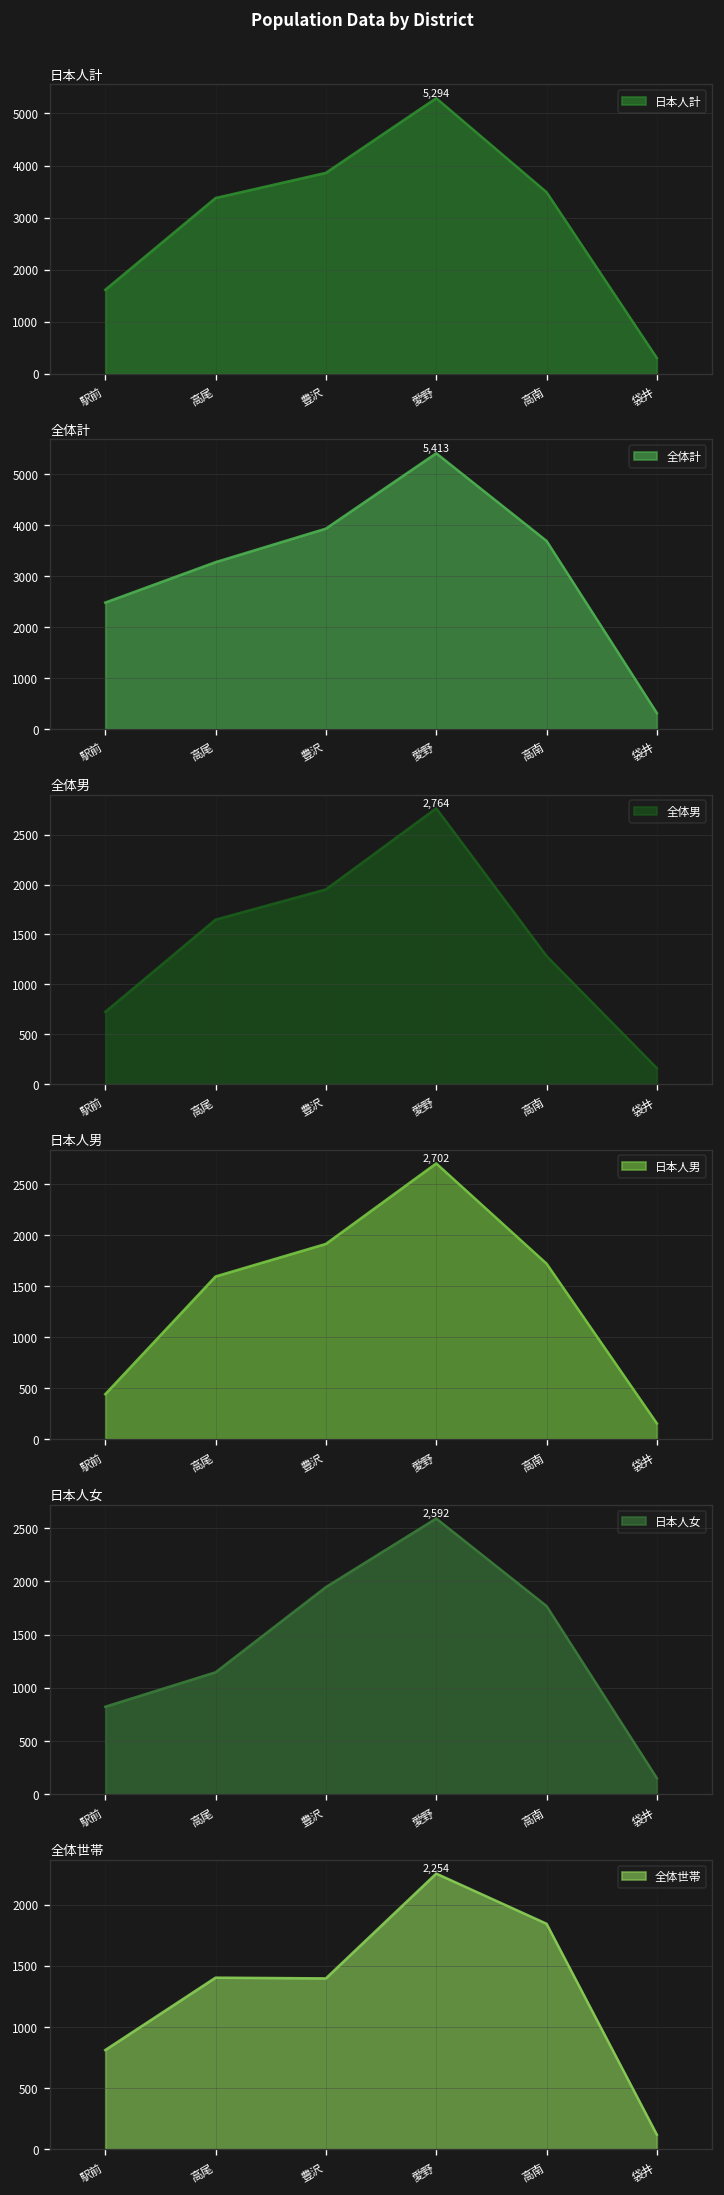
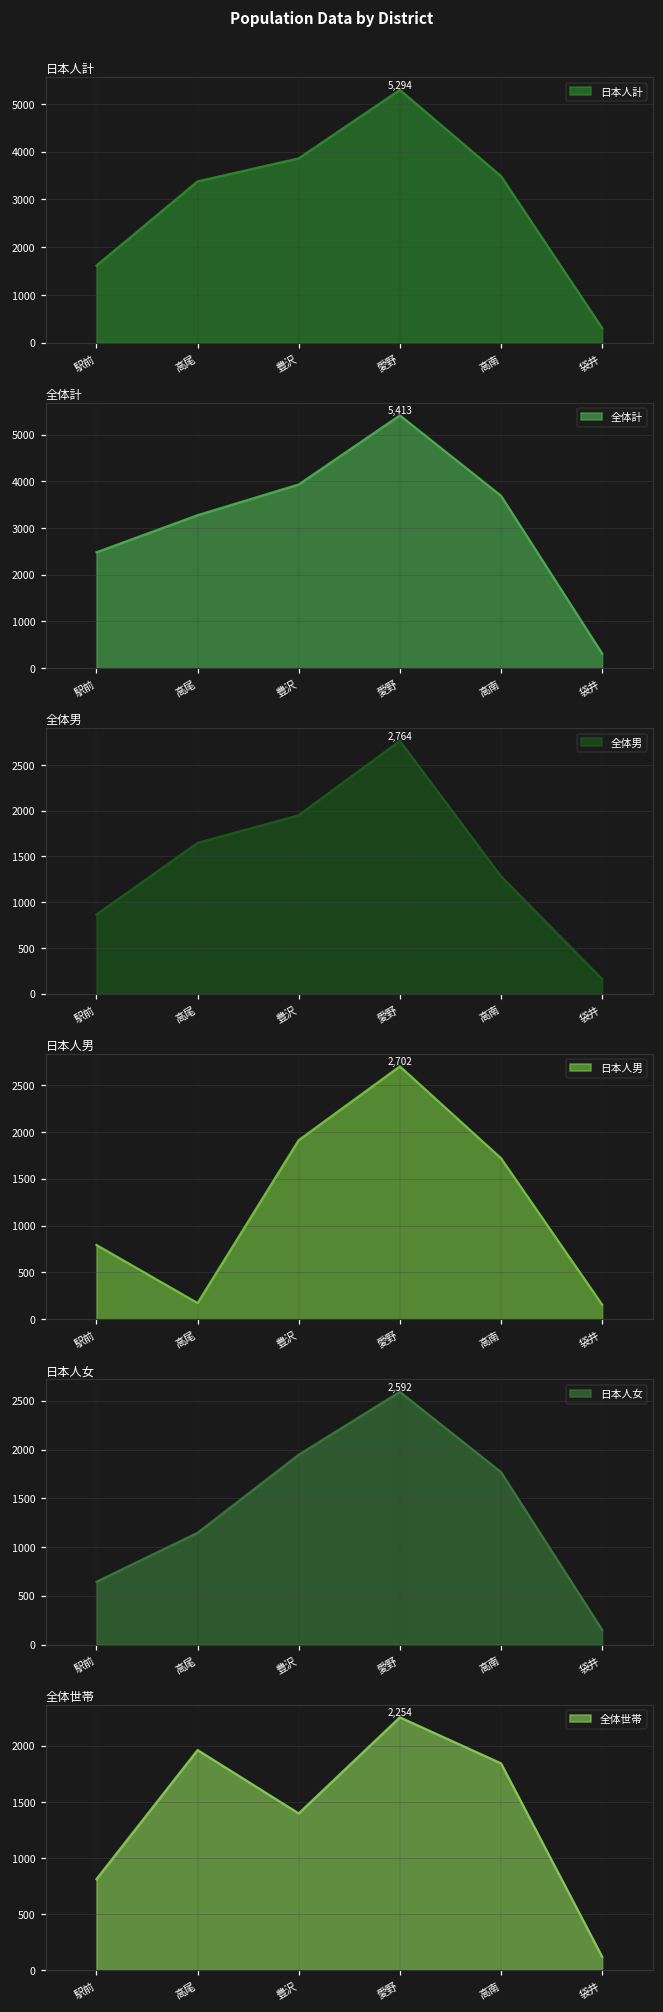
全体男, 駅前: 700 -> 900
日本人男, 駅前: 400 -> 800
日本人男, 高尾: 1600 -> 200
日本人女, 駅前: 800 -> 600
全体世帯, 高尾: 1400 -> 1960
